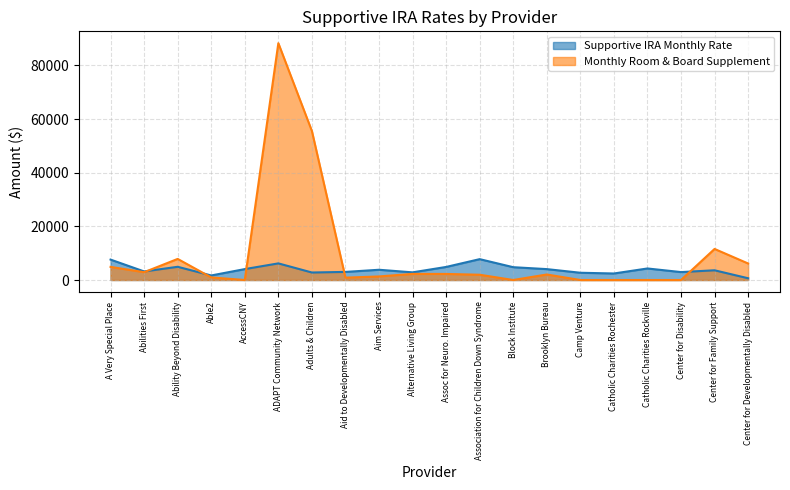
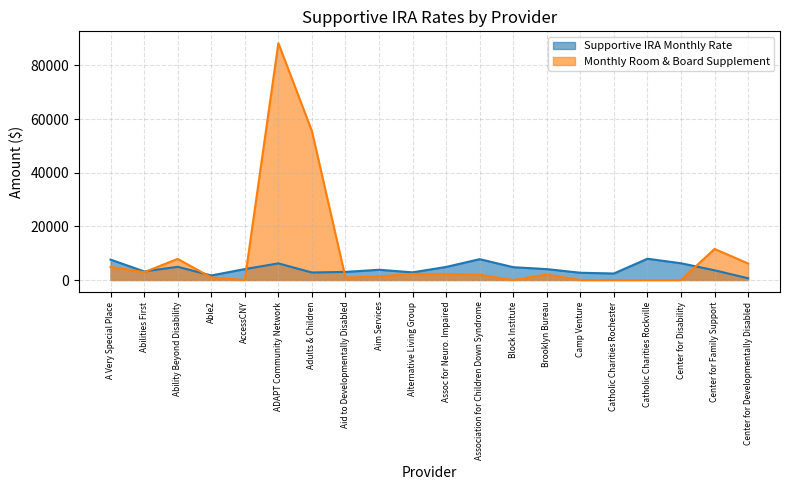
Supportive IRA Monthly Rate, Catholic Charities Rockville: 4000 -> 8000
Supportive IRA Monthly Rate, Center for Disability: 3000 -> 6000
